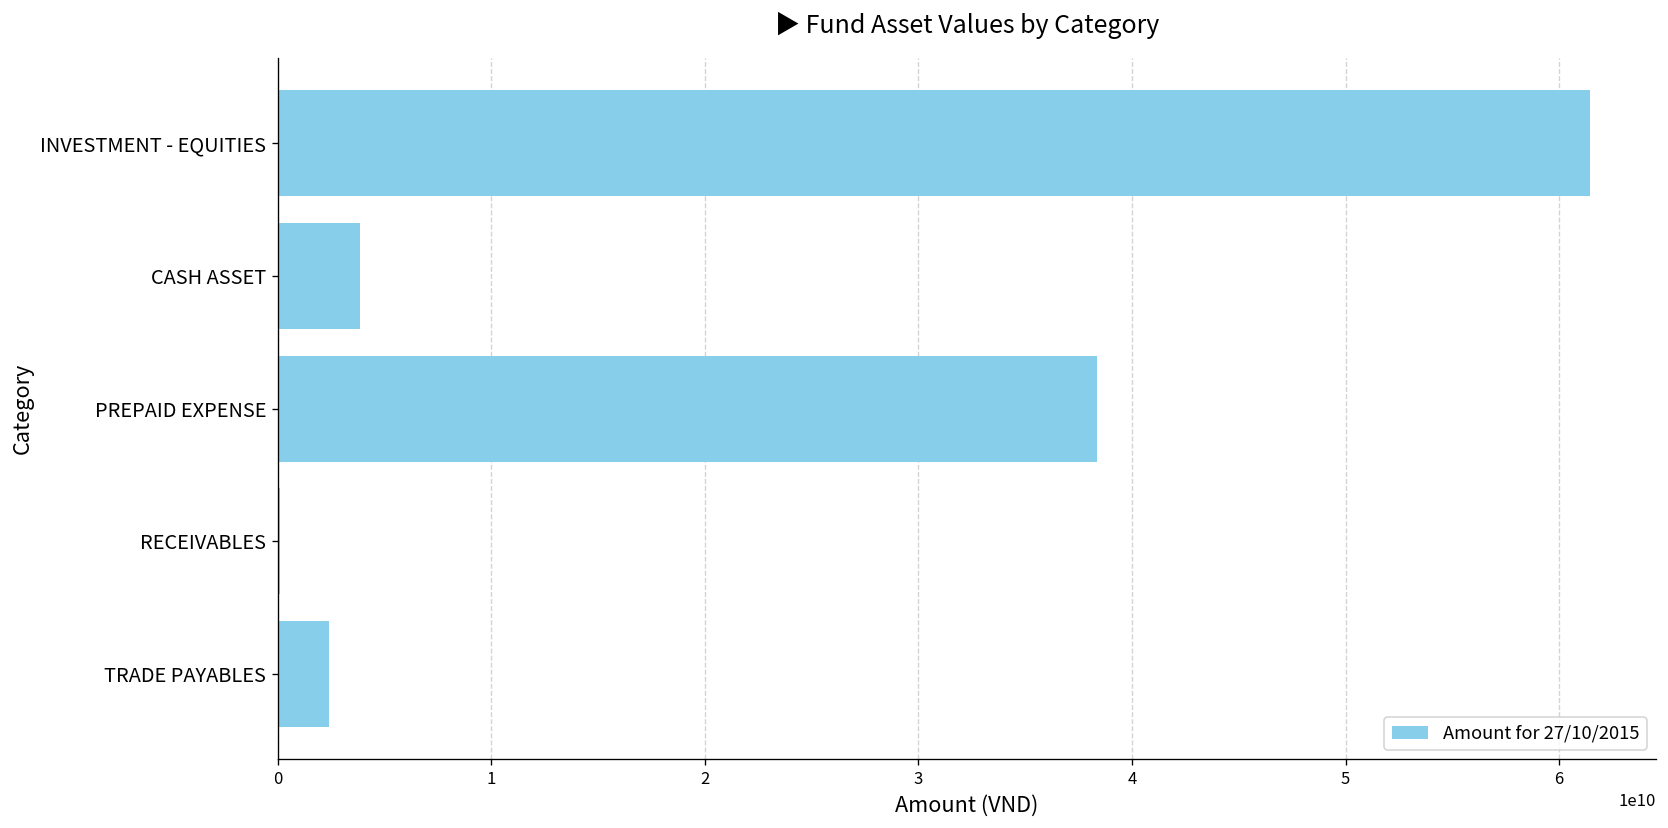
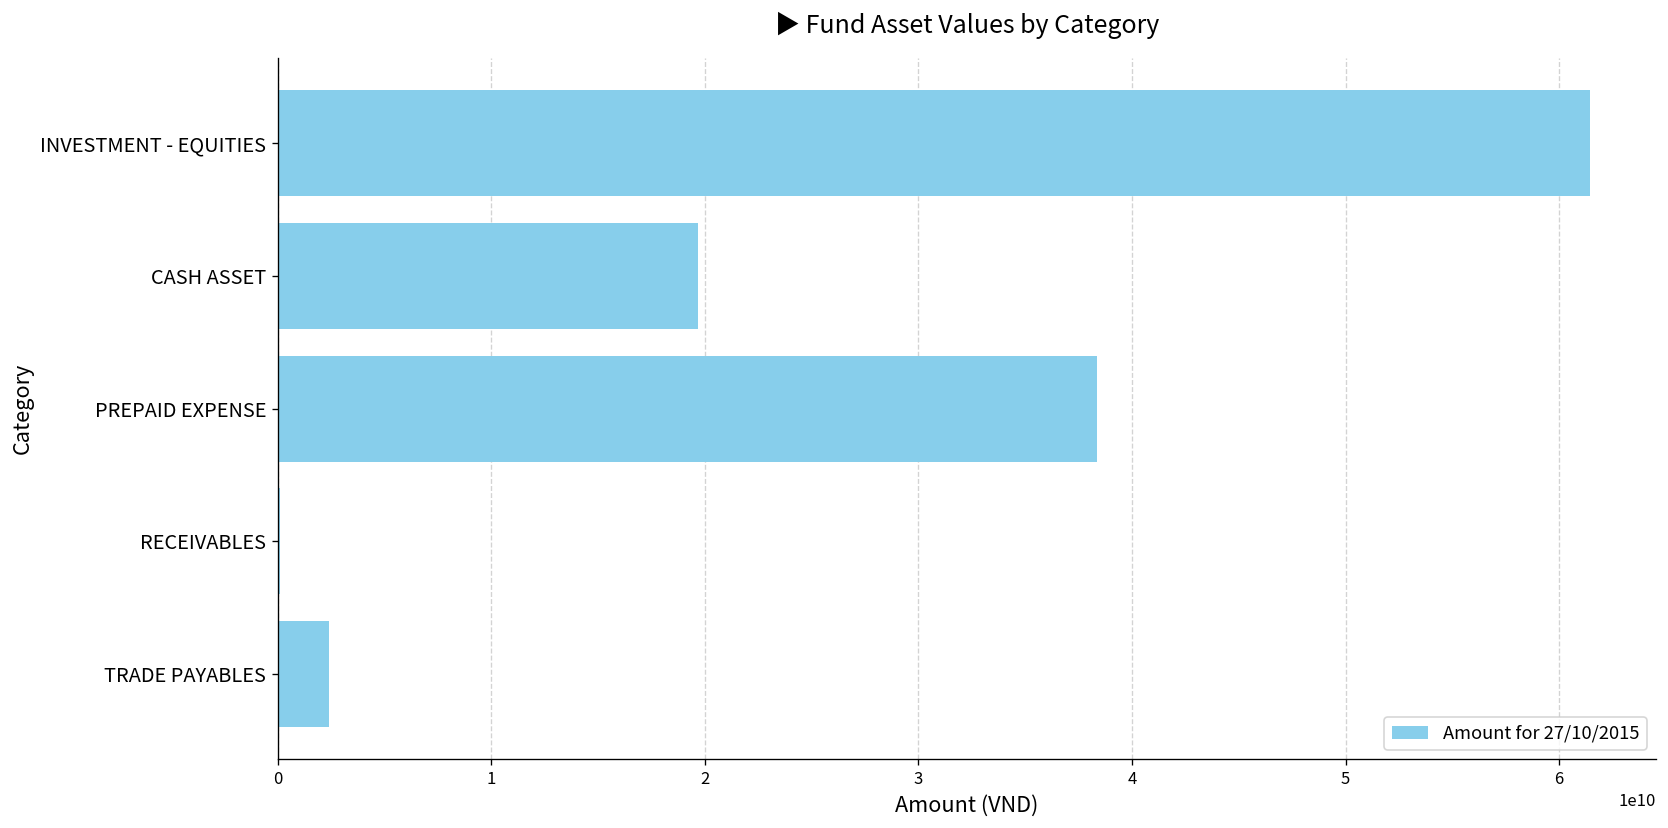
CASH ASSET: 3800000000 -> 19700000000
